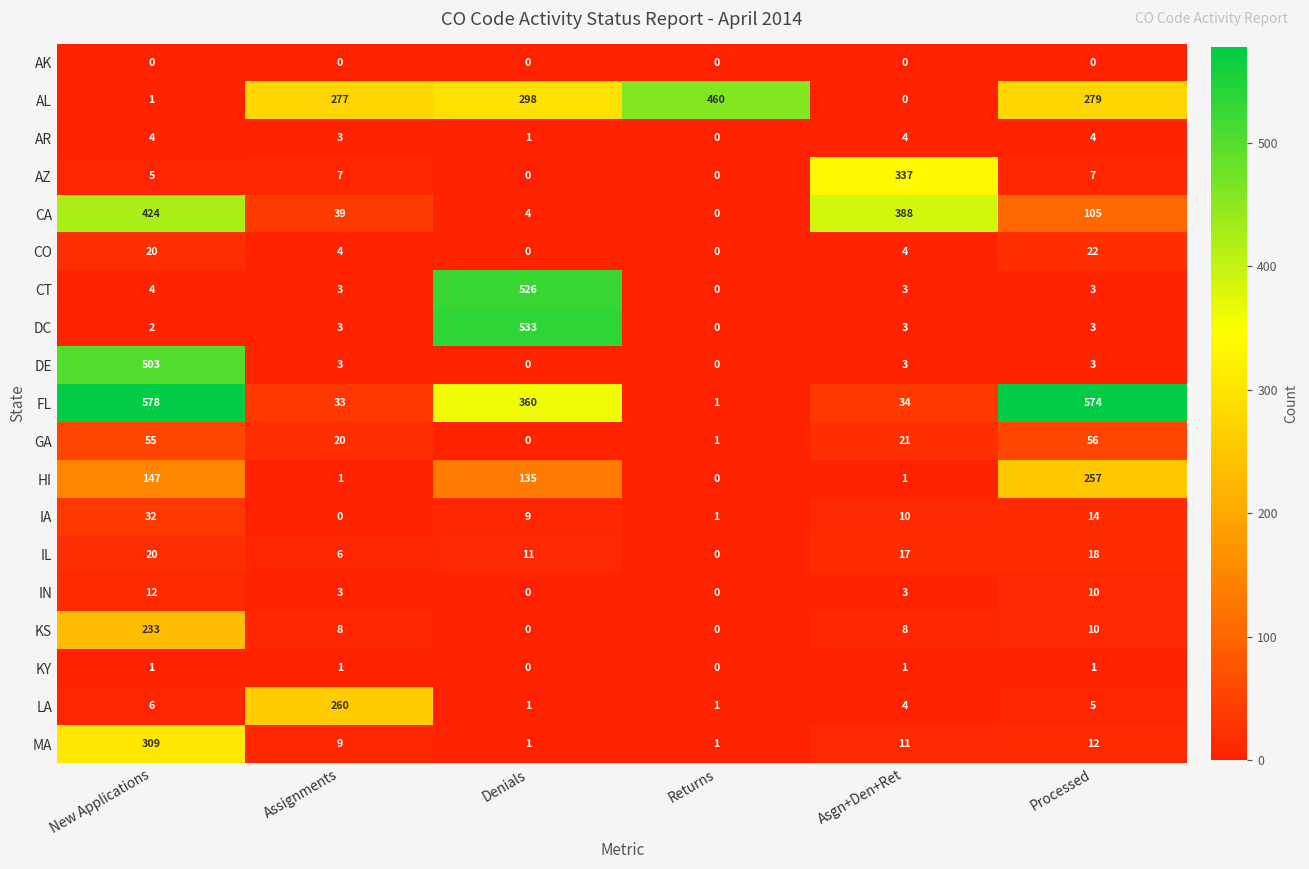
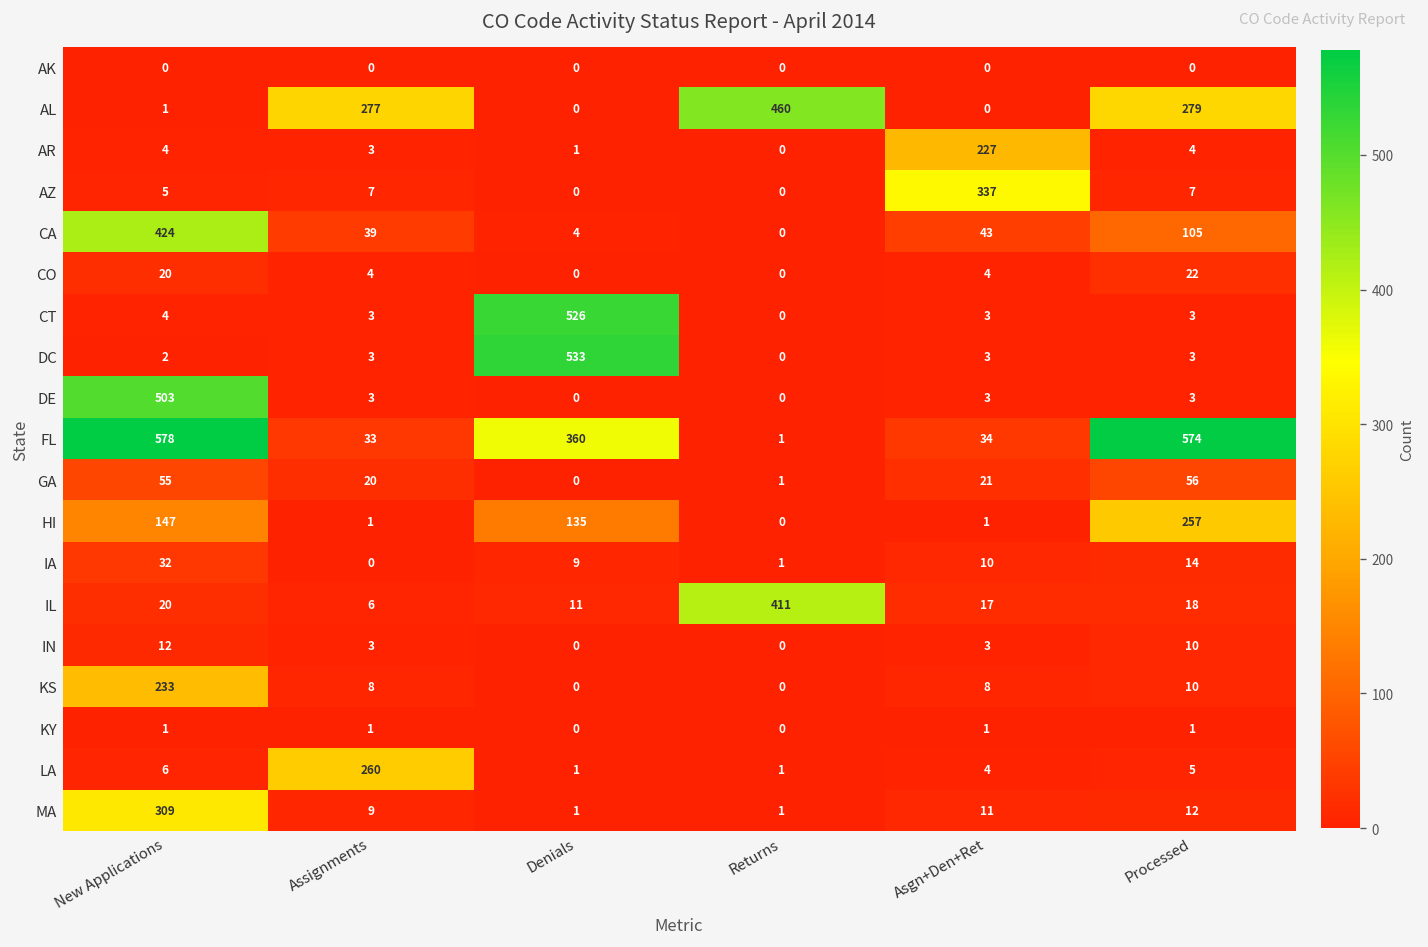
AL, Denials: 298 -> 0
AR, Asgn+Den+Ret: 4 -> 227
CA, Asgn+Den+Ret: 388 -> 43
IL, Returns: 0 -> 411
